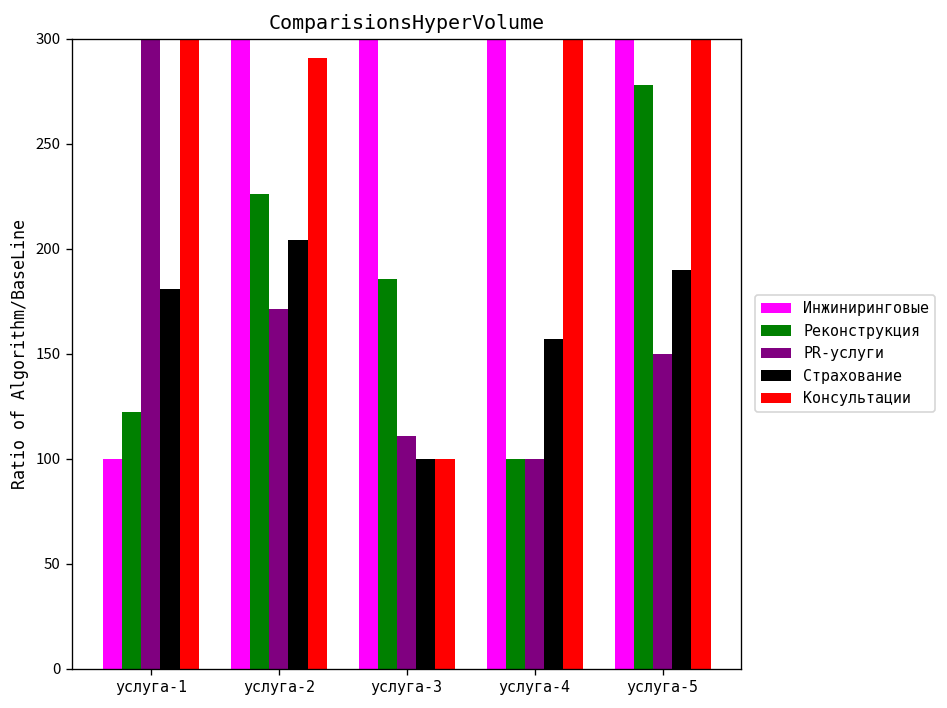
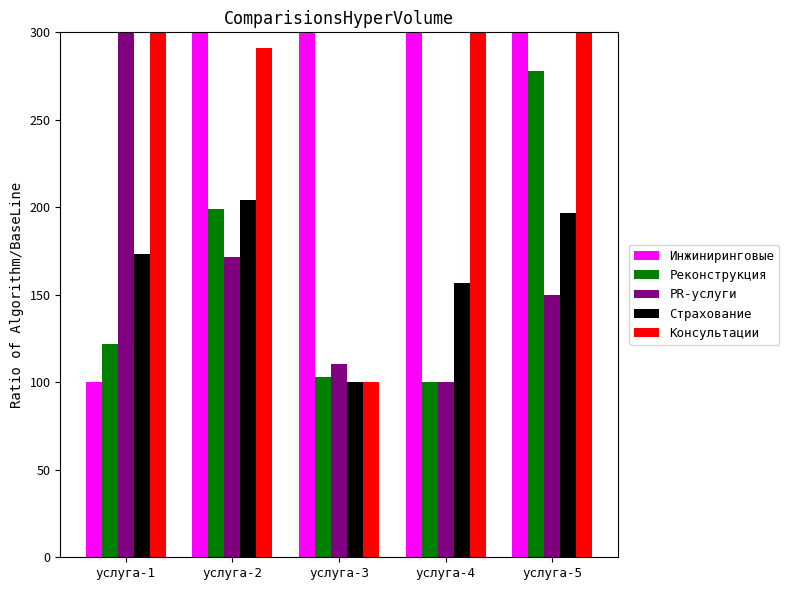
Страхование, услуга-1: 181 -> 173
Реконструкция, услуга-2: 226 -> 199
Реконструкция, услуга-3: 186 -> 103
Страхование, услуга-5: 190 -> 197
